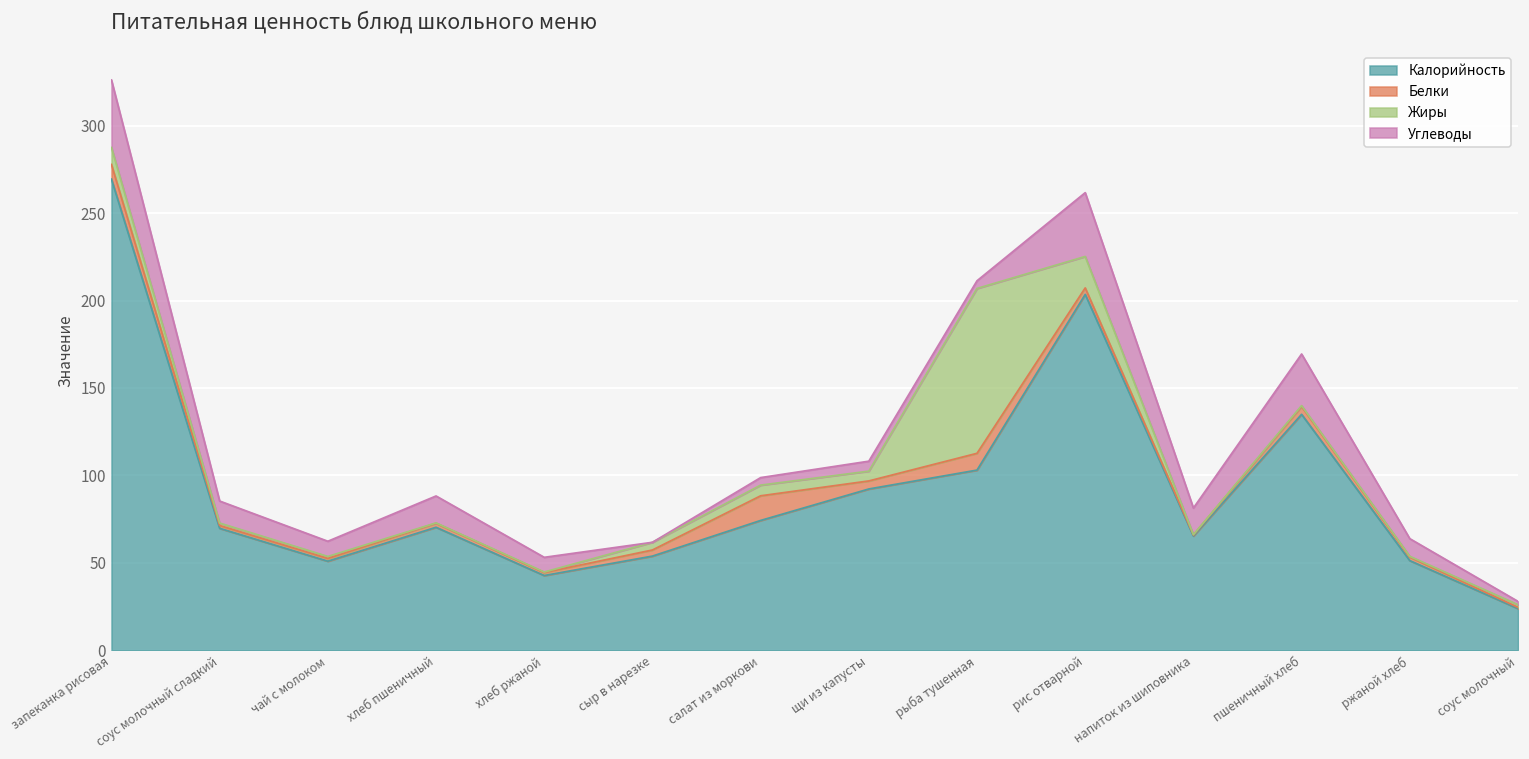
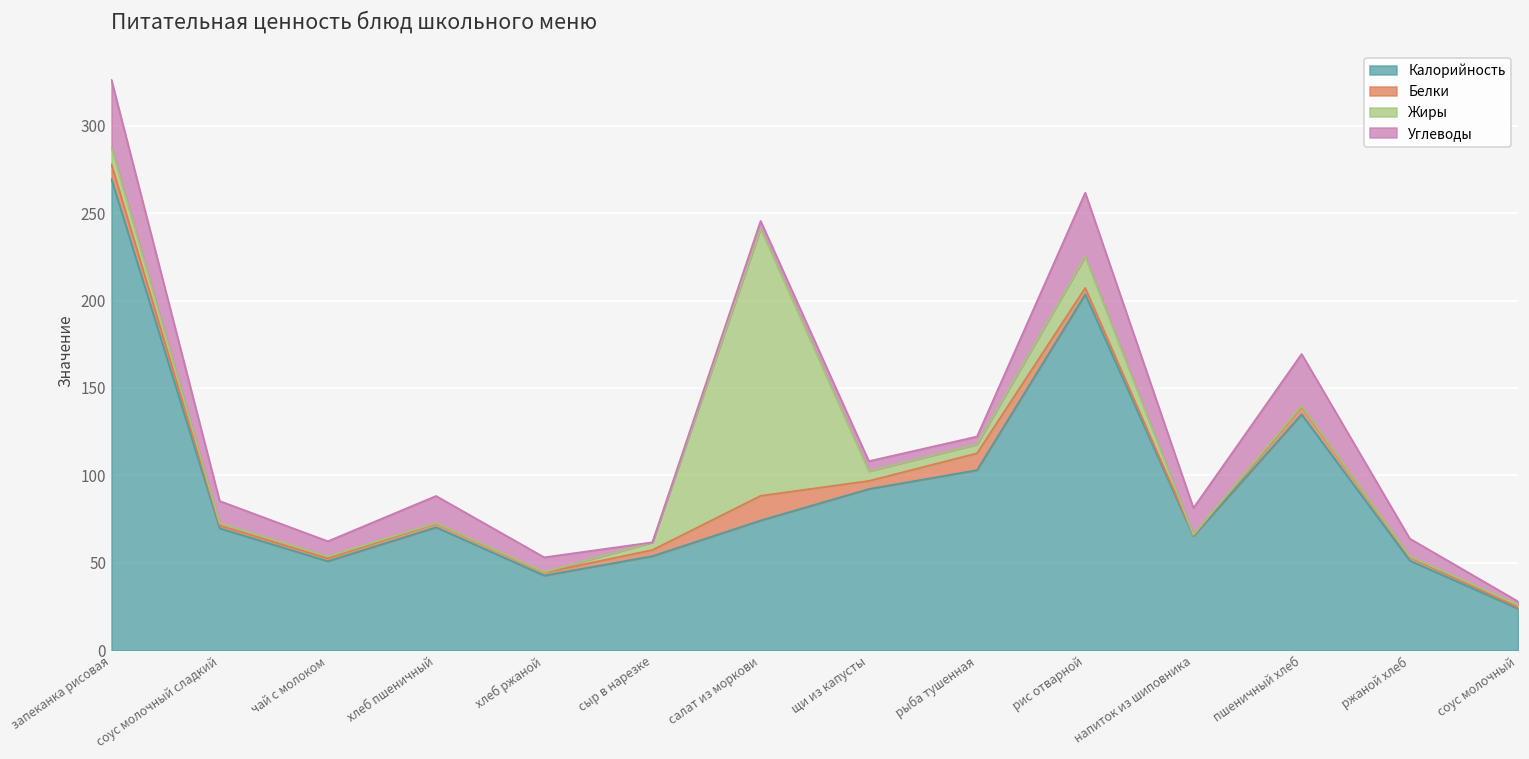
Жиры, салат из моркови: 6 -> 153
Жиры, рыба тушенная: 94 -> 5
